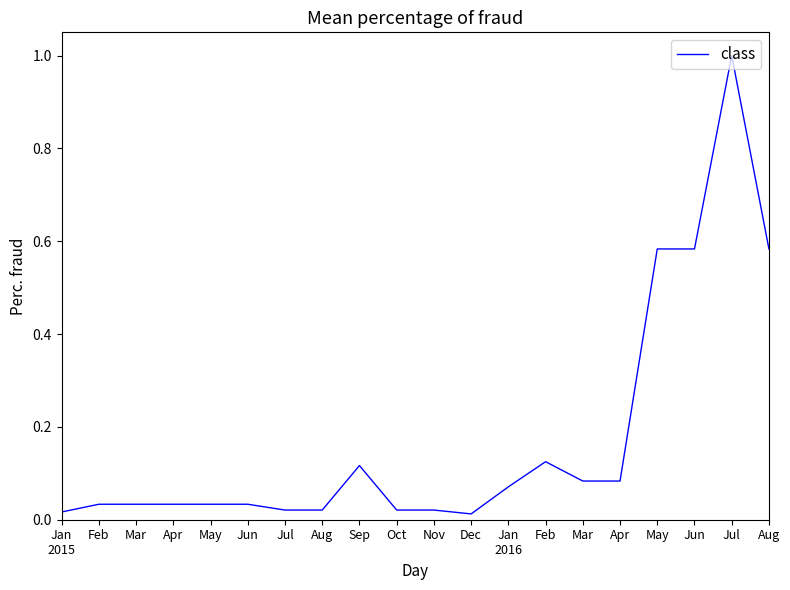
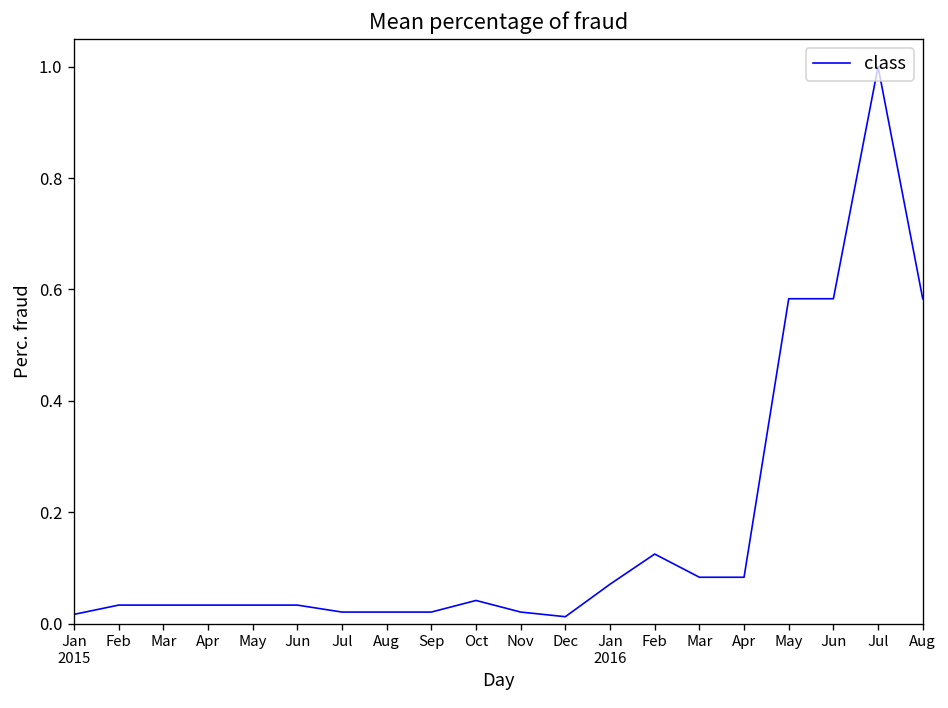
Sep: 0.12 -> 0.02
Oct: 0.02 -> 0.04
